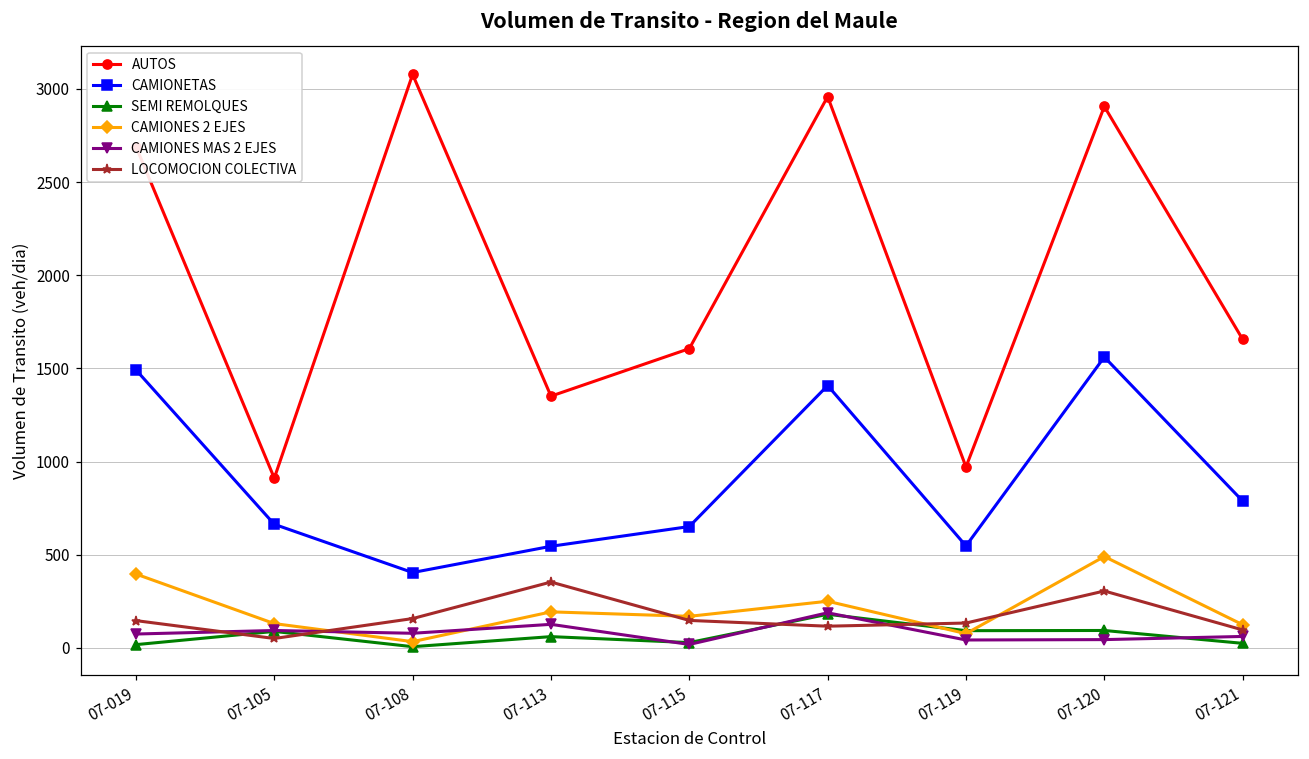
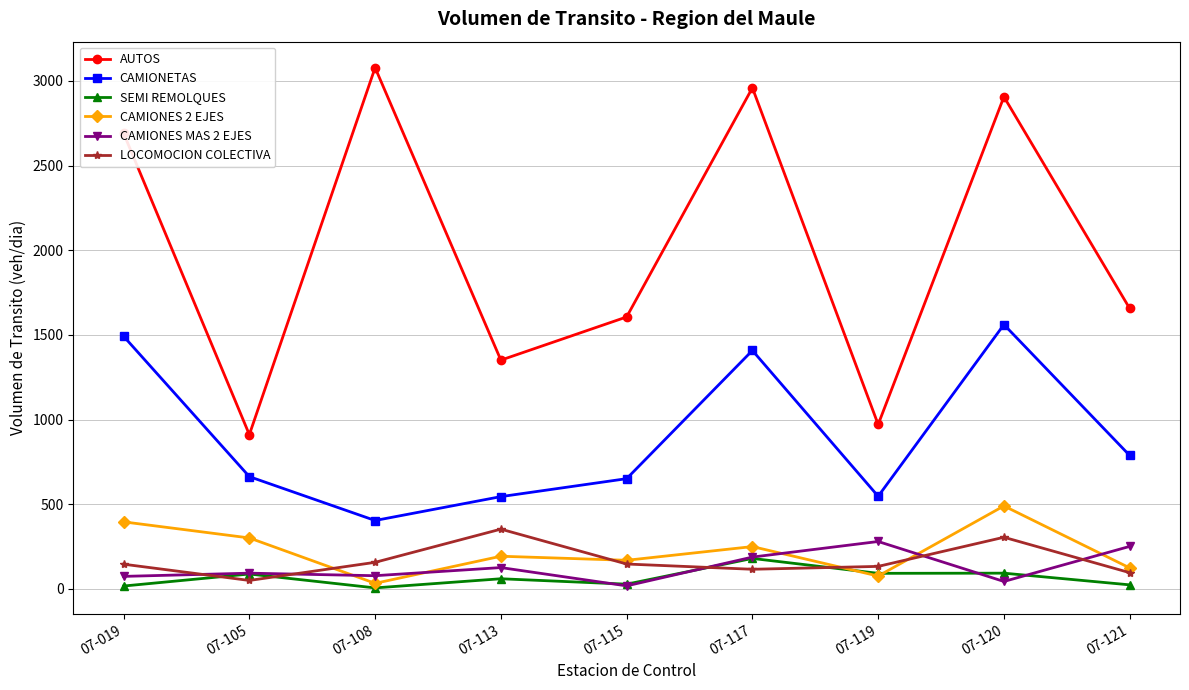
CAMIONES 2 EJES, 07-105: 130 -> 300
CAMIONES MAS 2 EJES, 07-119: 40 -> 280
CAMIONES MAS 2 EJES, 07-121: 60 -> 250
